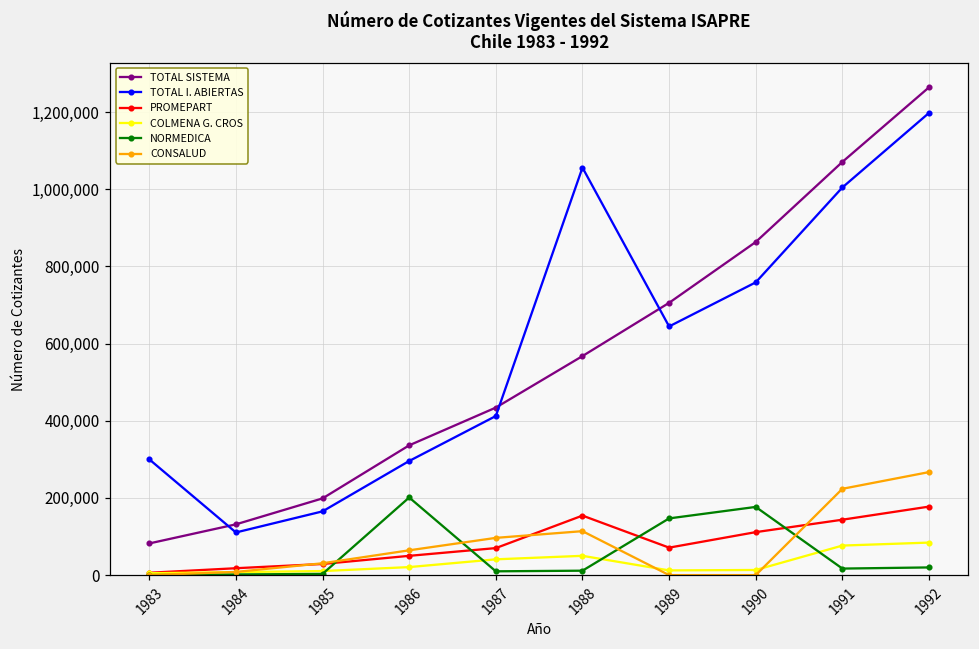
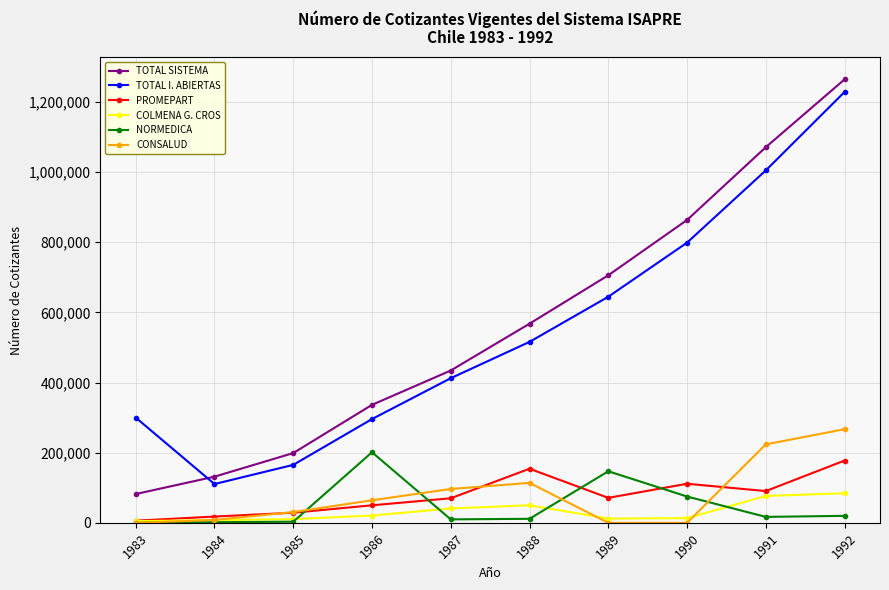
TOTAL I. ABIERTAS, 1988: 1,060,000 -> 520,000
TOTAL I. ABIERTAS, 1990: 760,000 -> 800,000
NORMEDICA, 1990: 180,000 -> 70,000
PROMEPART, 1991: 140,000 -> 90,000
TOTAL I. ABIERTAS, 1992: 1,200,000 -> 1,230,000
